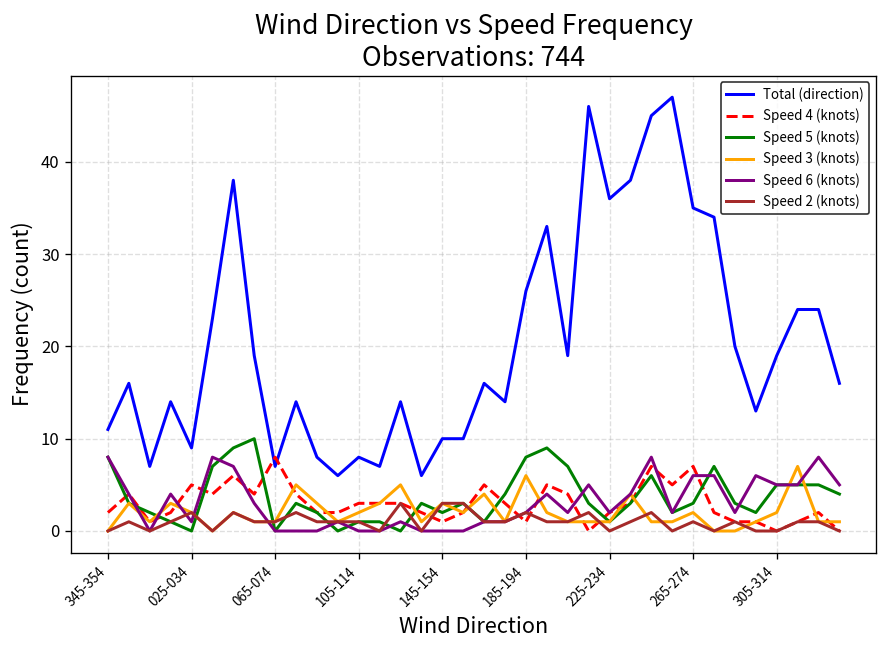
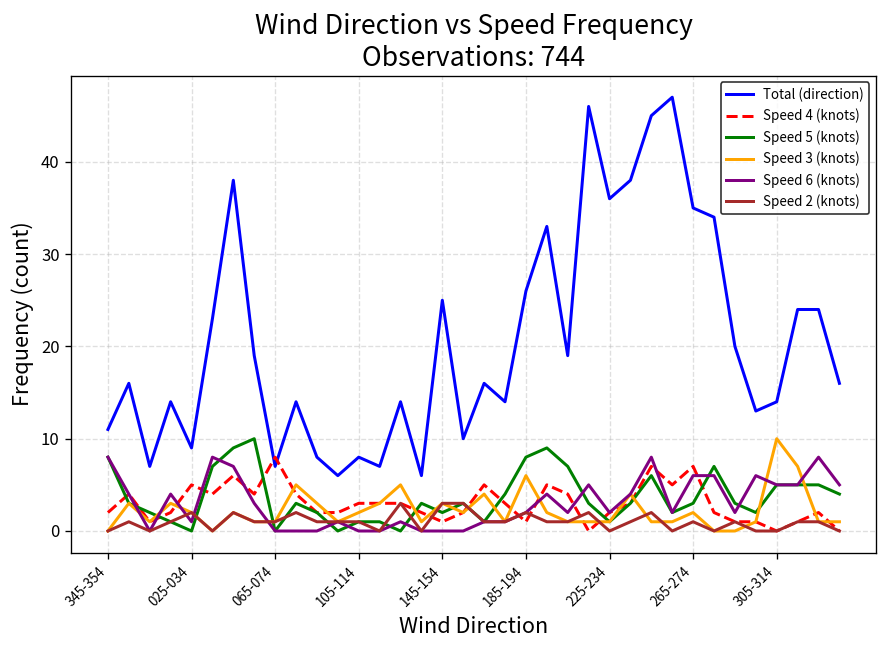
Total (direction), 145-154: 10 -> 25
Total (direction), 305-314: 19 -> 14
Speed 3 (knots), 305-314: 2 -> 10
